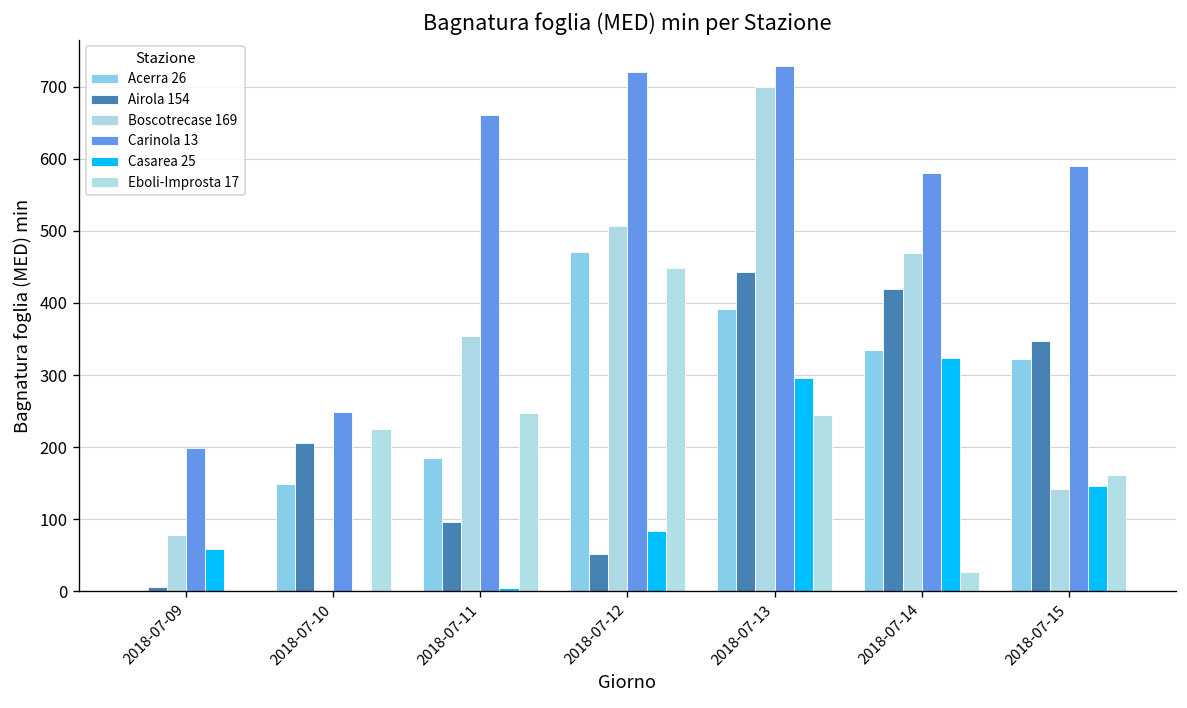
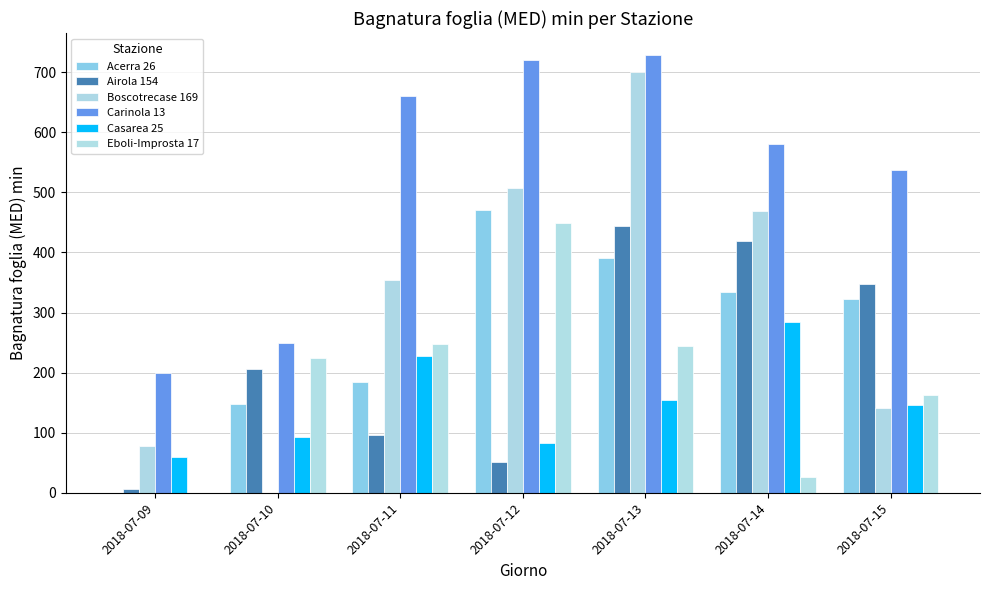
Casarea 25, 2018-07-10: 0 -> 90
Casarea 25, 2018-07-11: 0 -> 230
Casarea 25, 2018-07-13: 300 -> 150
Casarea 25, 2018-07-14: 320 -> 280
Carinola 13, 2018-07-15: 590 -> 540
